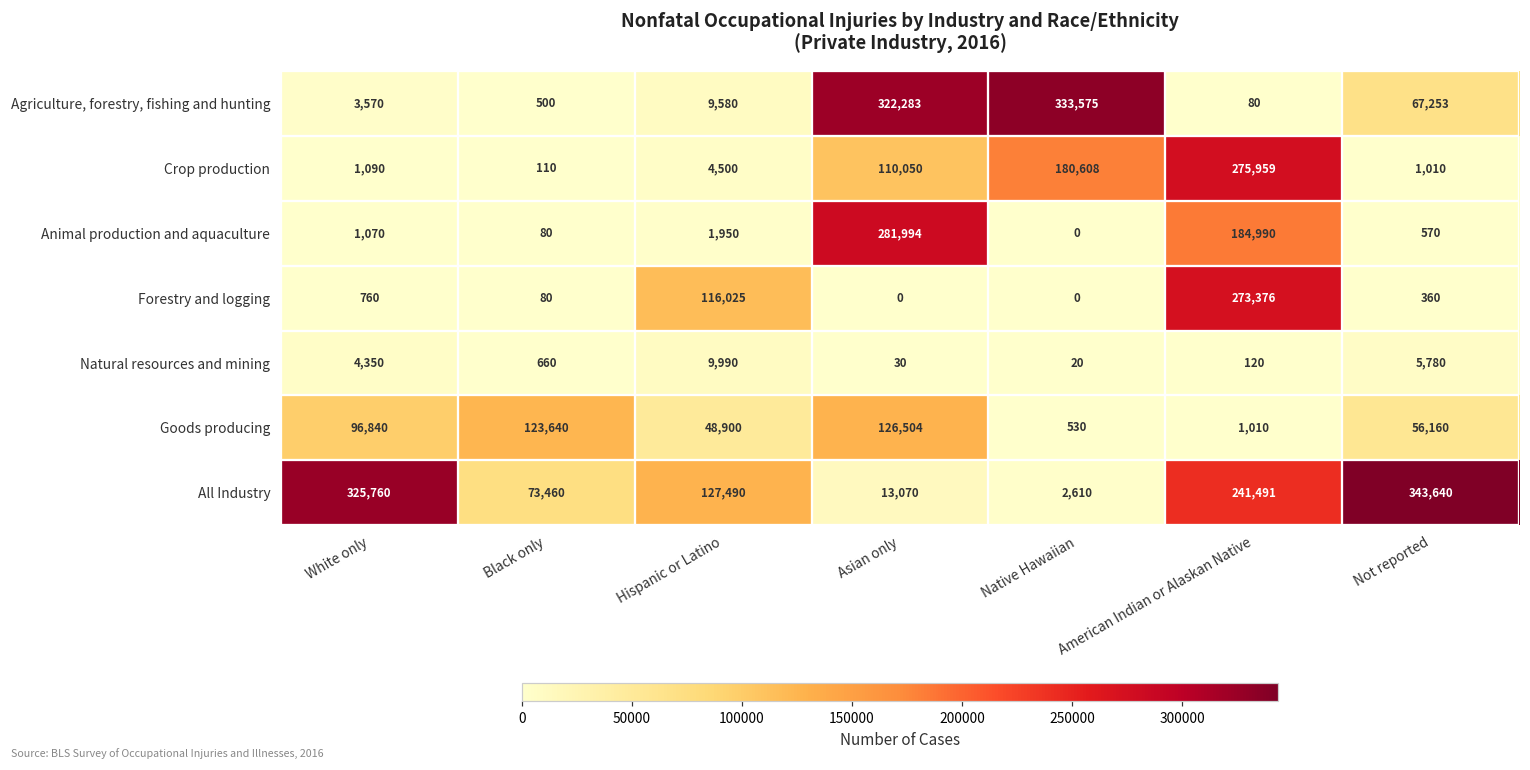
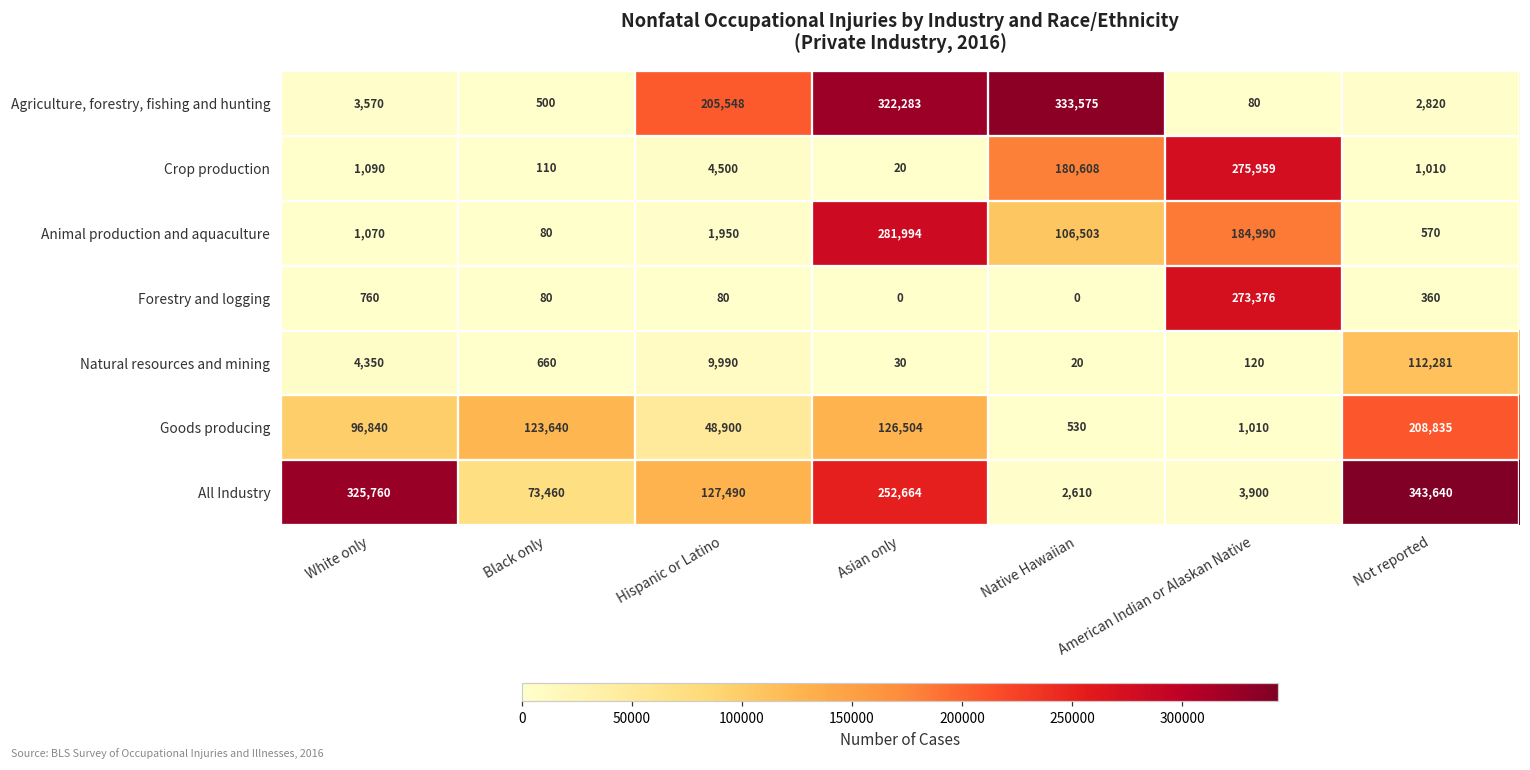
Agriculture, forestry, fishing and hunting, Hispanic or Latino: 9,580 -> 205,548
Agriculture, forestry, fishing and hunting, Not reported: 67,253 -> 2,820
Crop production, Asian only: 110,050 -> 20
Animal production and aquaculture, Native Hawaiian: 0 -> 106,503
Forestry and logging, Hispanic or Latino: 116,025 -> 80
Natural resources and mining, Not reported: 5,780 -> 112,281
Goods producing, Not reported: 56,160 -> 208,835
All Industry, Asian only: 13,070 -> 252,664
All Industry, American Indian or Alaskan Native: 241,491 -> 3,900
